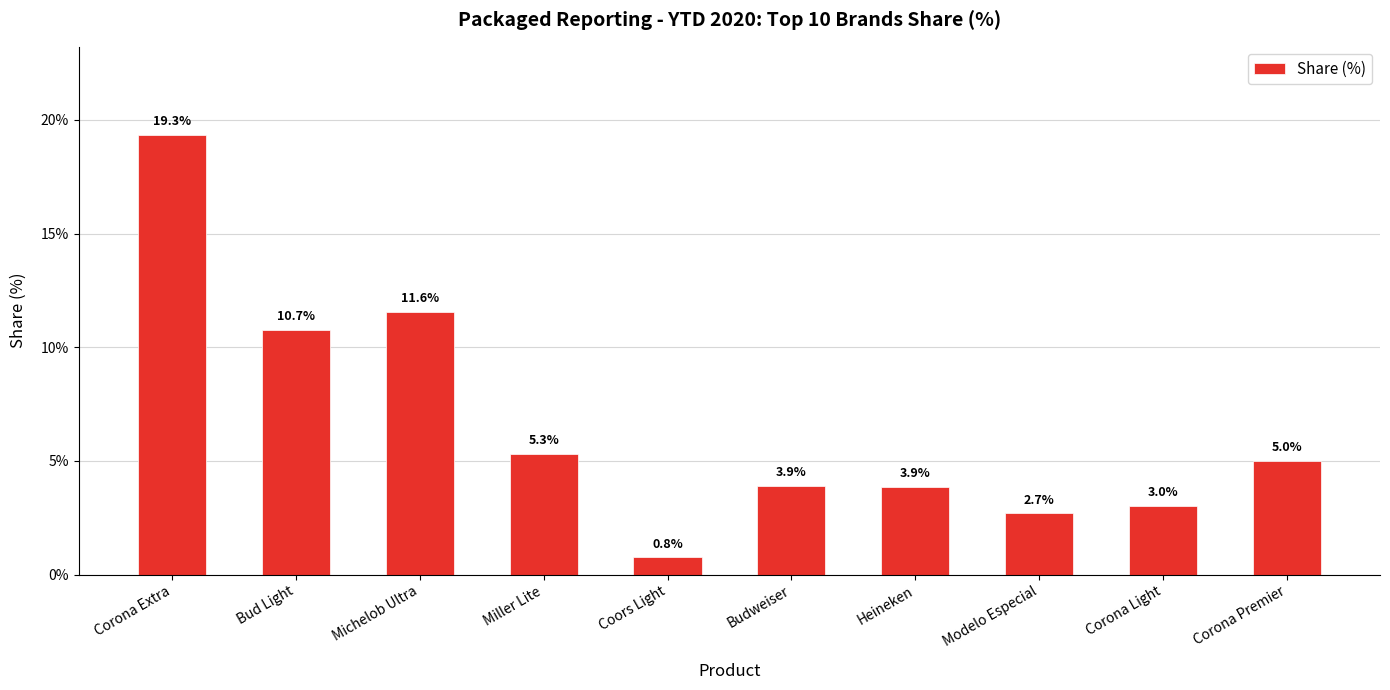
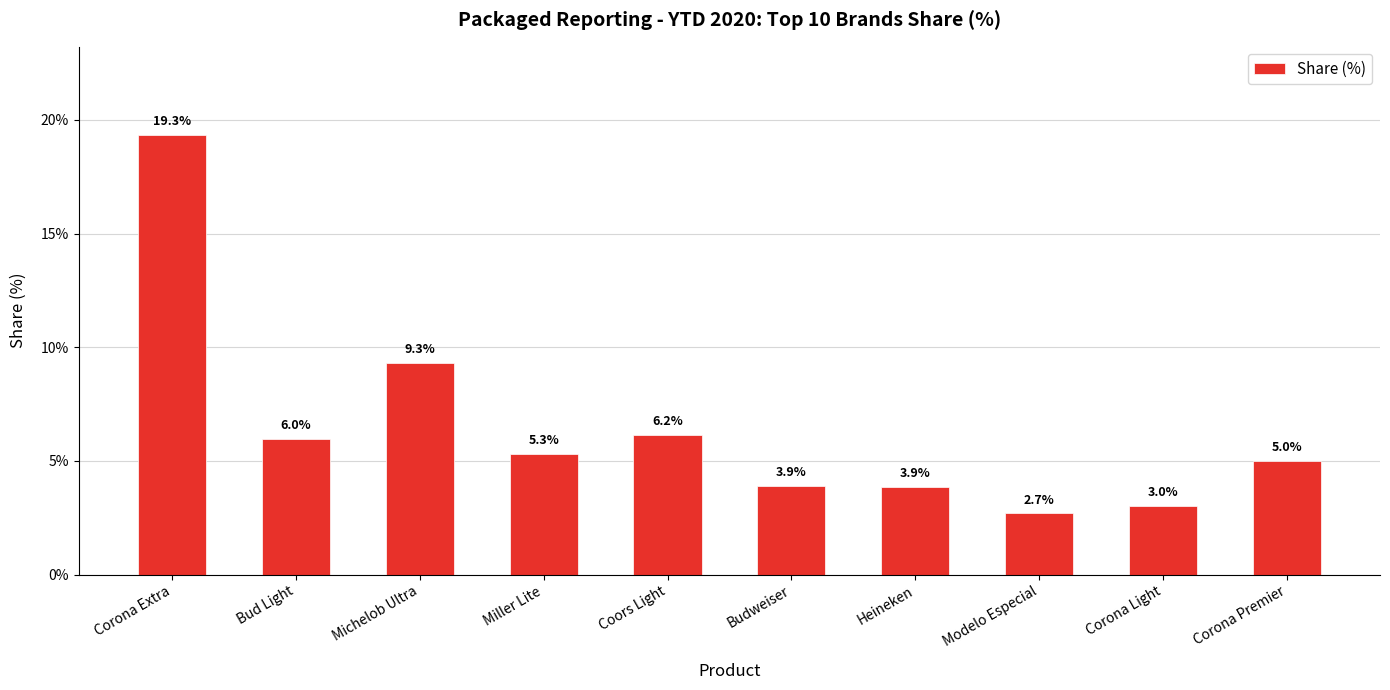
Bud Light: 10.7% -> 6.0%
Michelob Ultra: 11.6% -> 9.3%
Coors Light: 0.8% -> 6.2%
